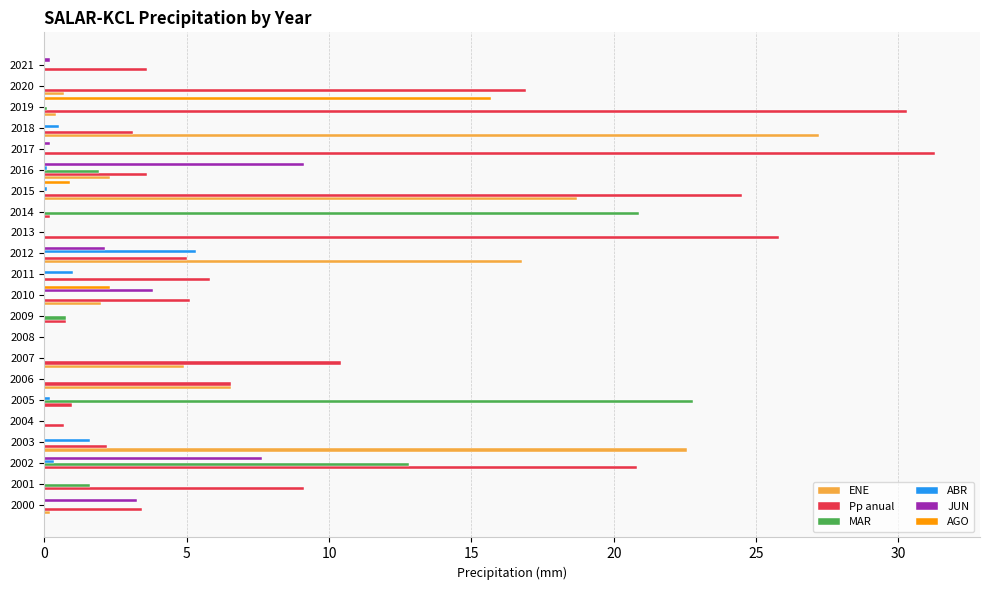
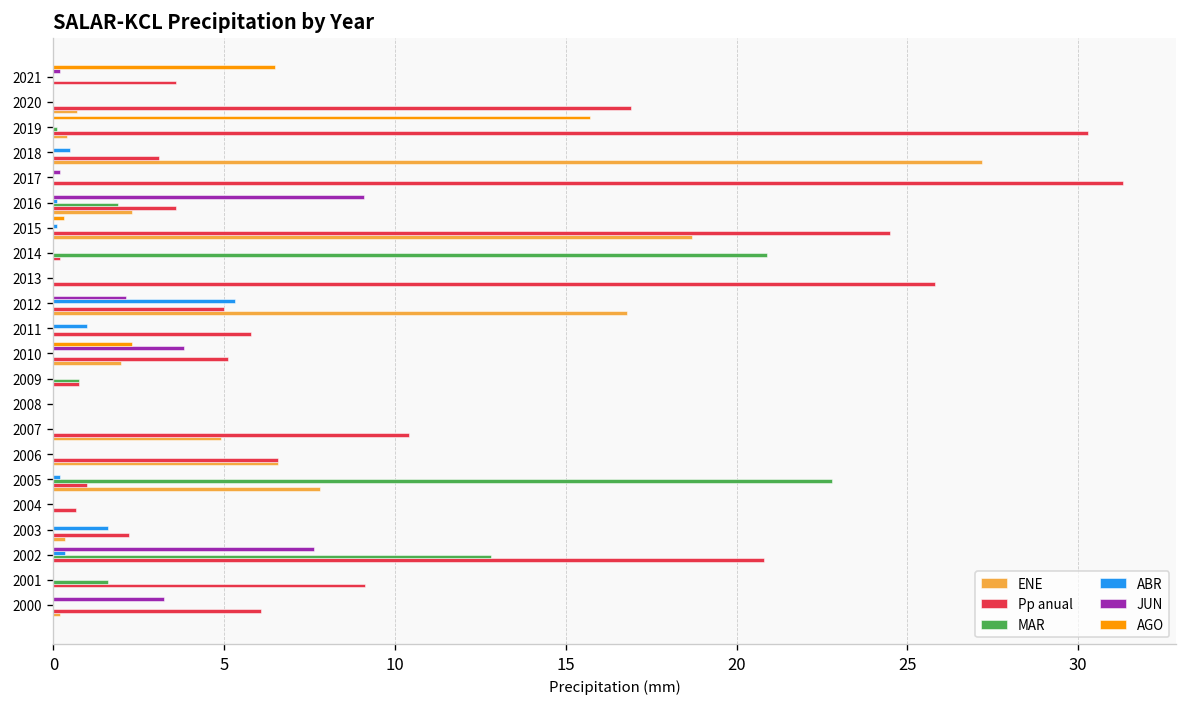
AGO, 2021: 0.0 -> 6.5
AGO, 2015: 0.9 -> 0.3
ENE, 2005: 0.0 -> 7.8
ENE, 2003: 22.6 -> 0.3
Pp anual, 2000: 3.4 -> 6.1
